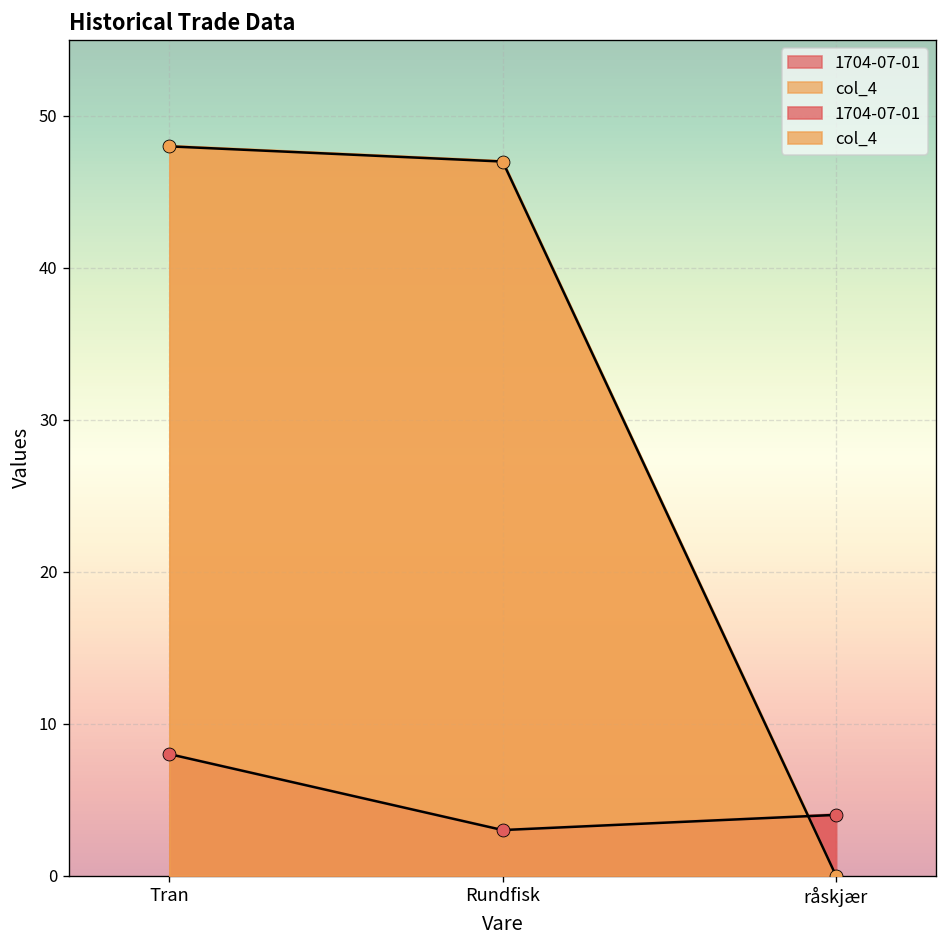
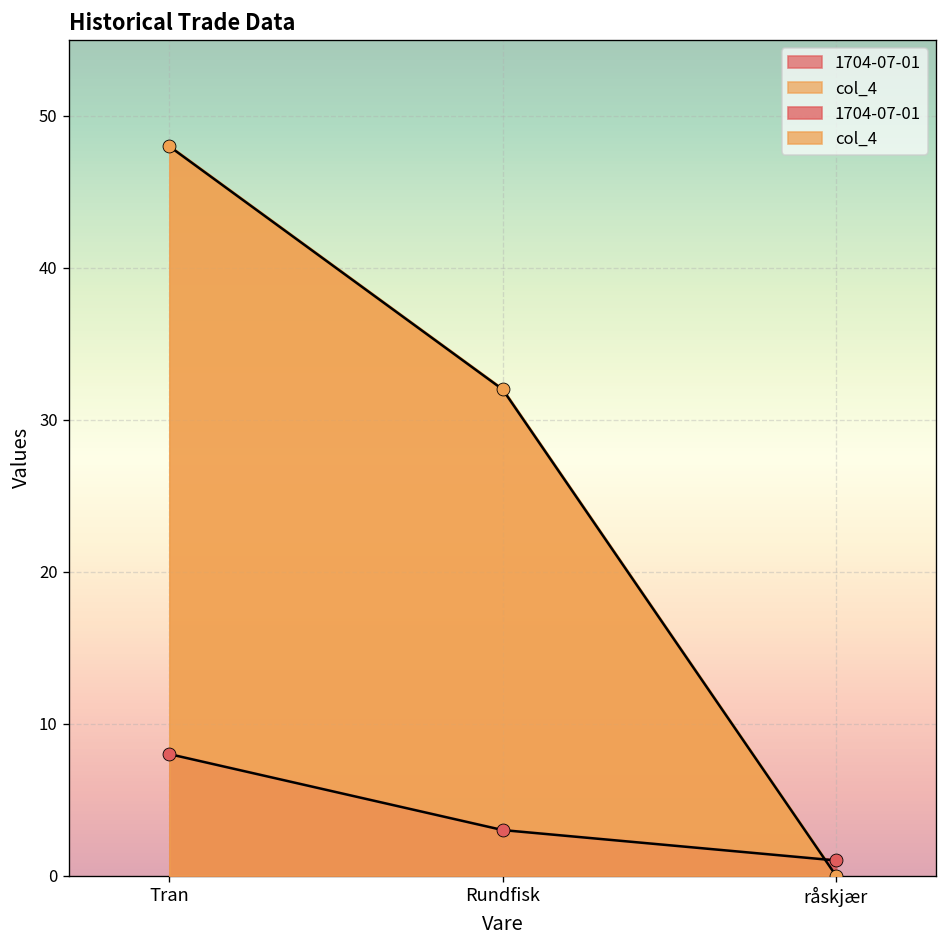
col_4, Rundfisk: 47 -> 32
1704-07-01, råskjær: 4 -> 1
